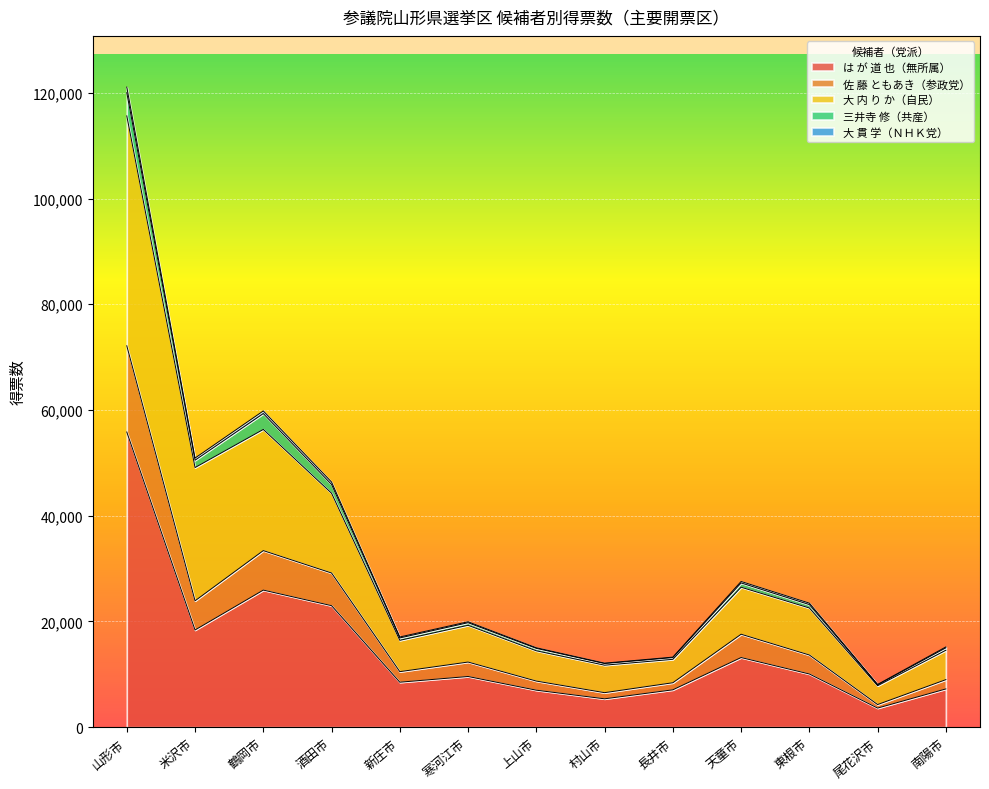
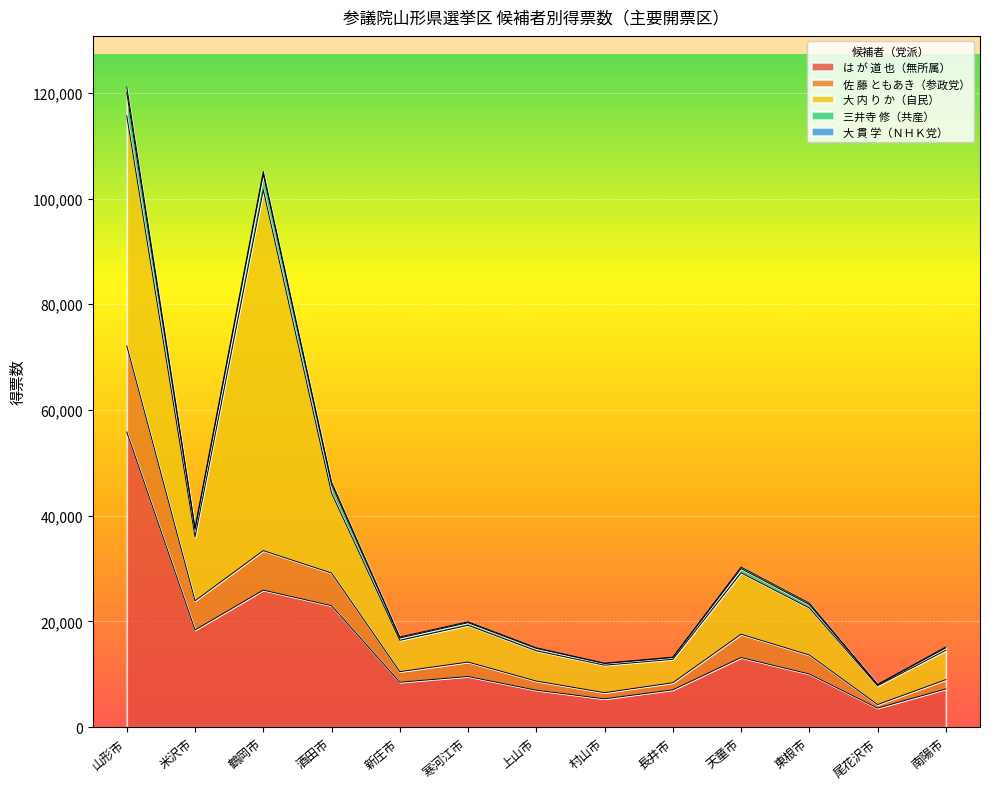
大 内 り か（自民）, 米沢市: 25,000 -> 12,000
大 内 り か（自民）, 鶴岡市: 23,000 -> 68,000
大 内 り か（自民）, 天童市: 9,000 -> 12,000
